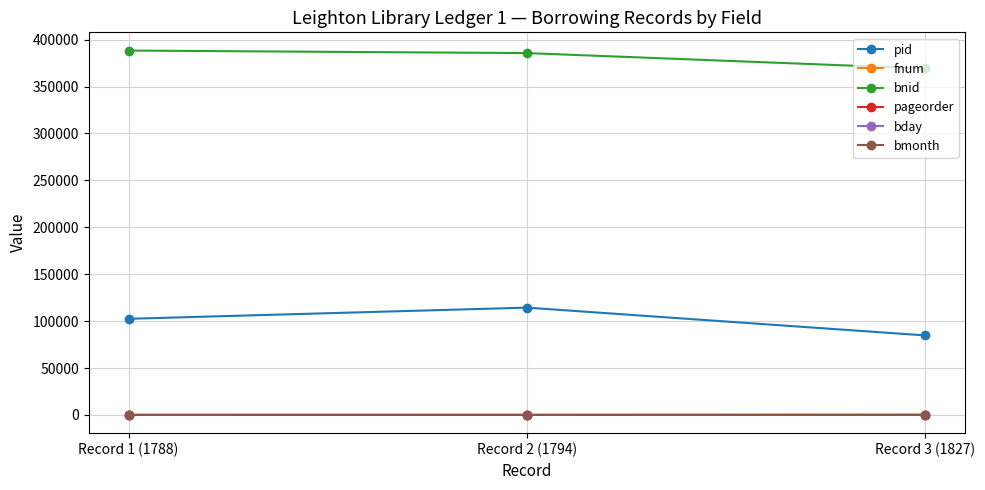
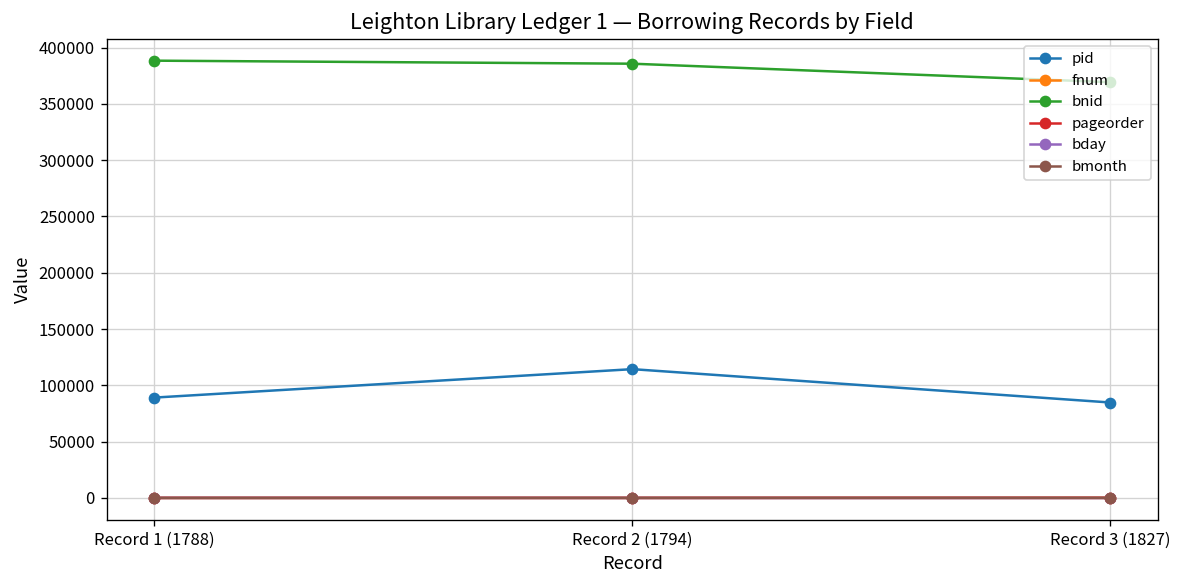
pid, Record 1 (1788): 100000 -> 90000
